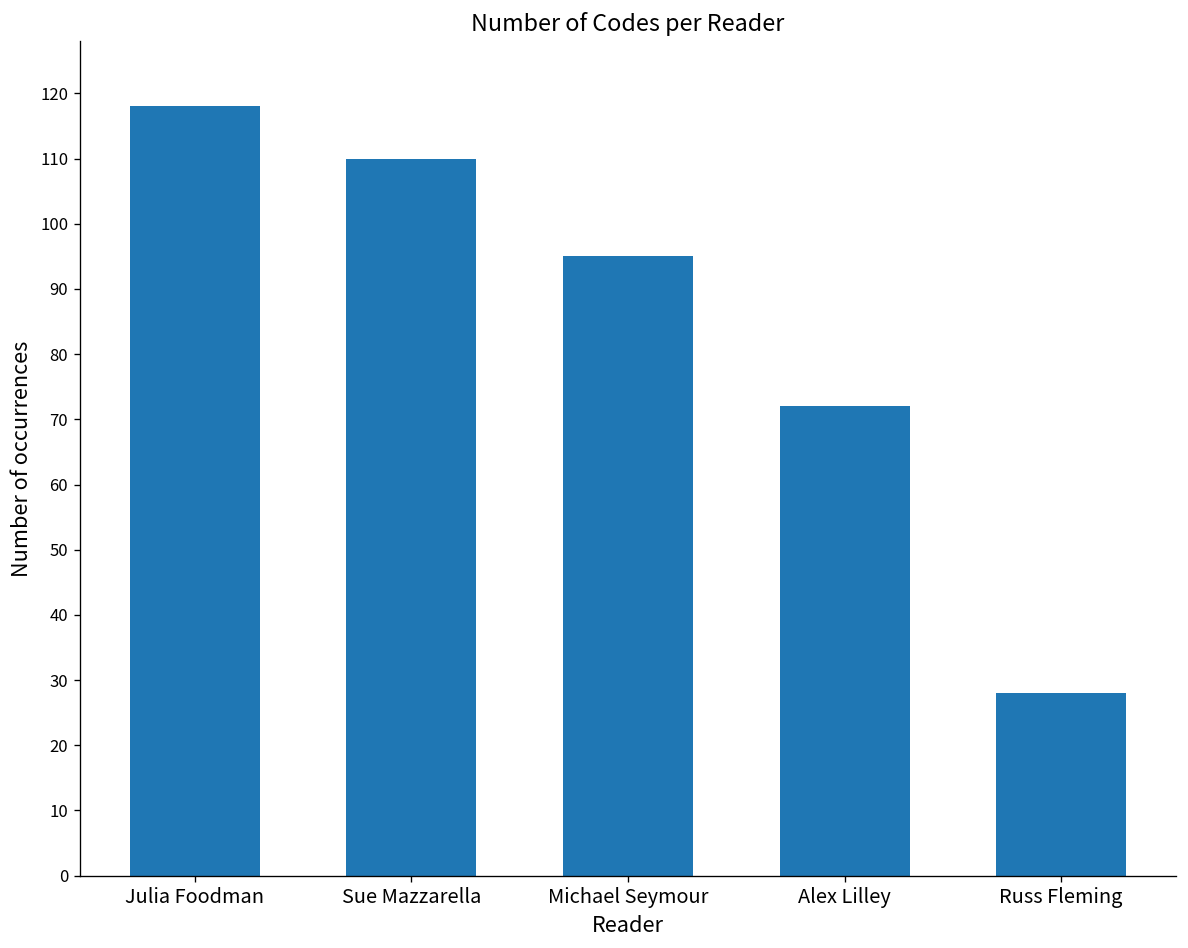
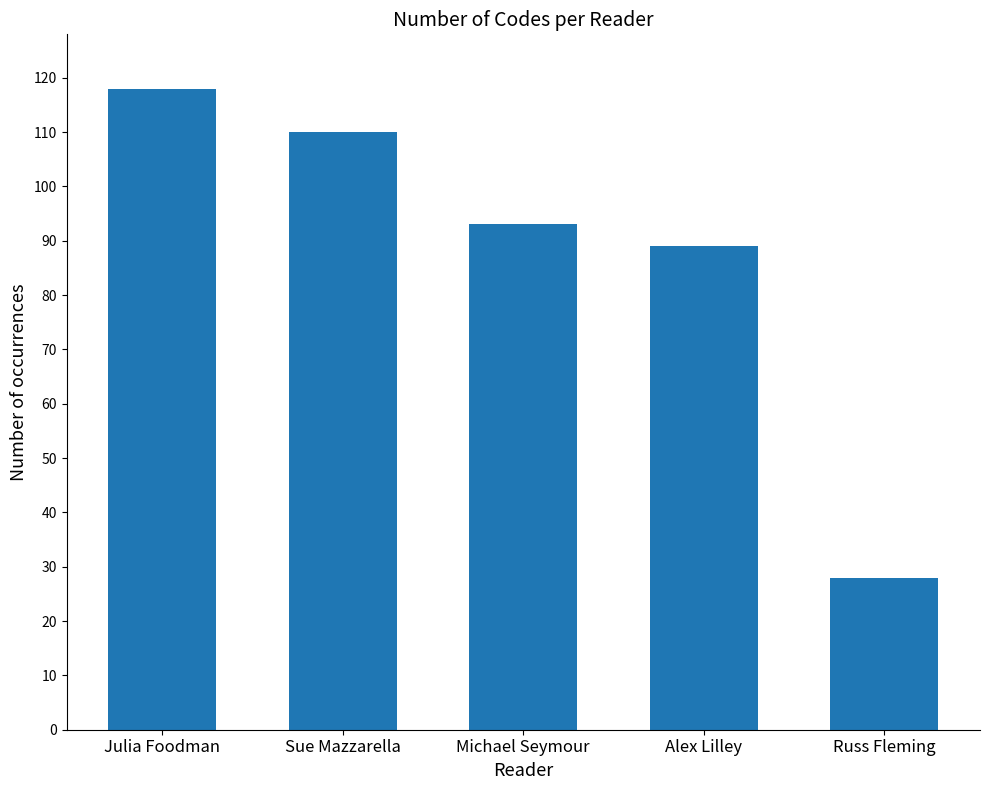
Michael Seymour: 95 -> 93
Alex Lilley: 72 -> 89
